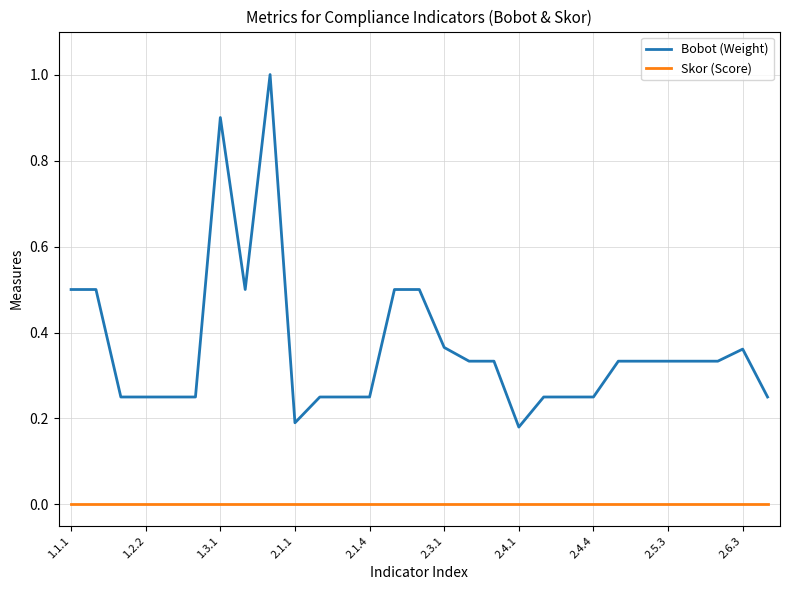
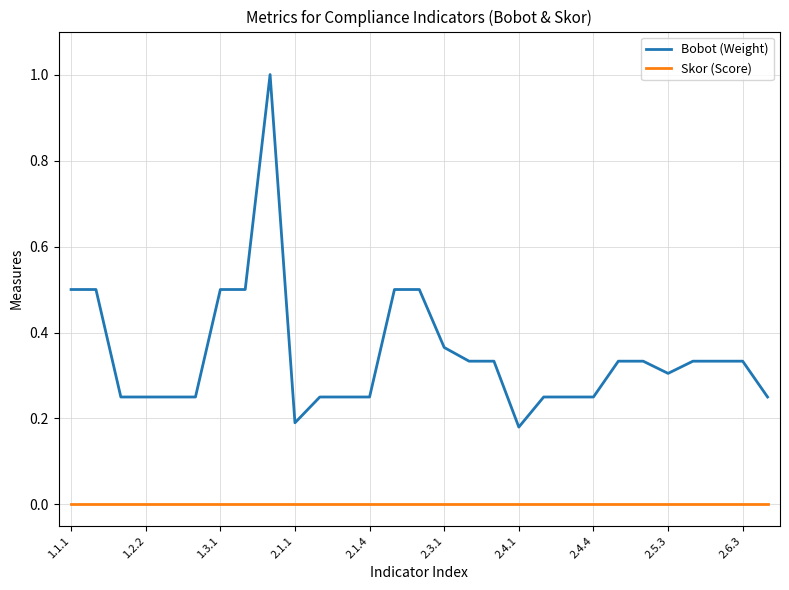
Bobot (Weight), 1.3.1: 0.9 -> 0.5
Bobot (Weight), 2.5.3: 0.33 -> 0.30
Bobot (Weight), 2.6.3: 0.36 -> 0.33
